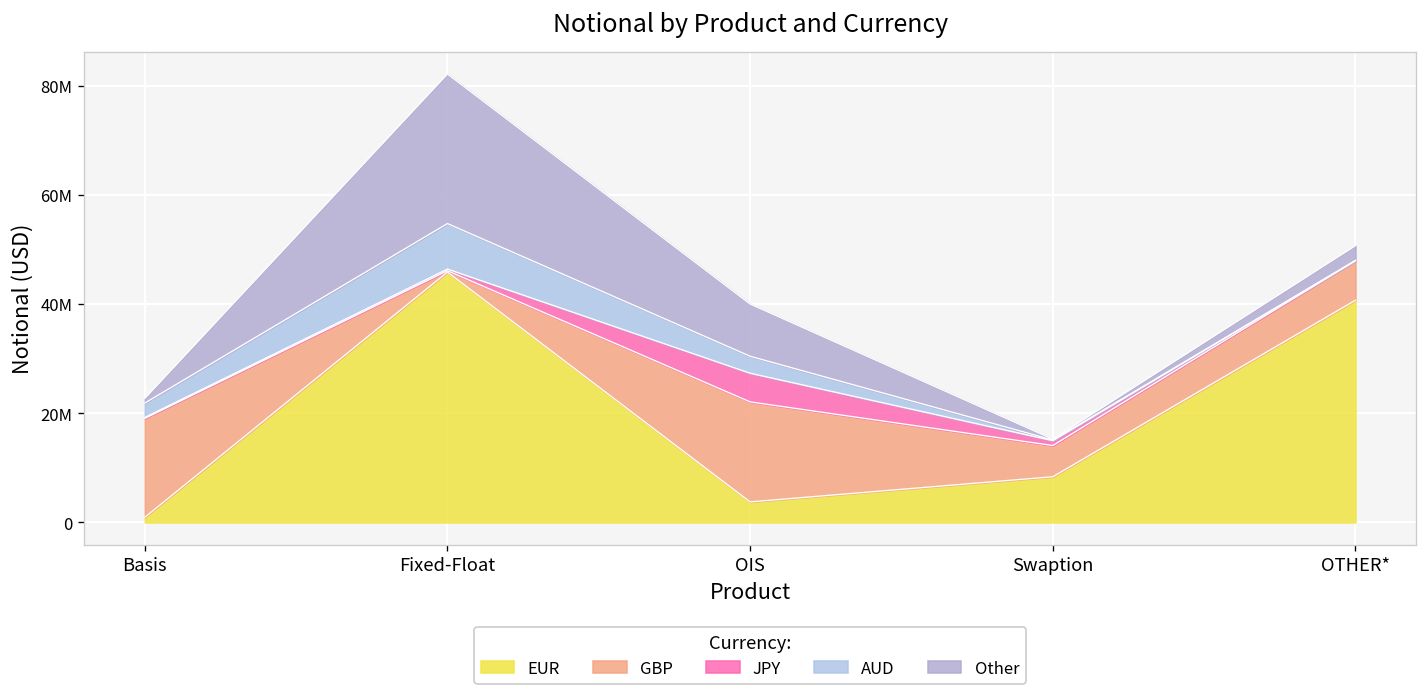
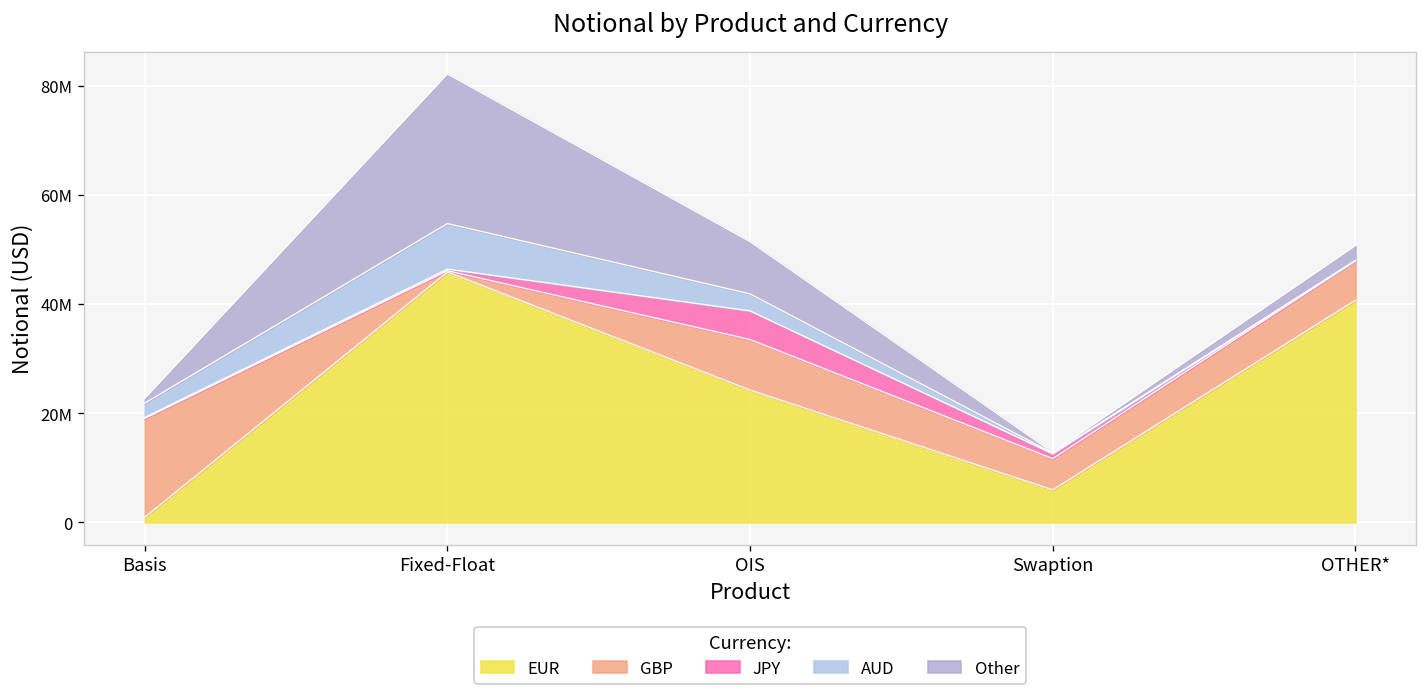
EUR, OIS: 4000000 -> 24000000
GBP, OIS: 18000000 -> 9000000
EUR, Swaption: 8000000 -> 6000000
